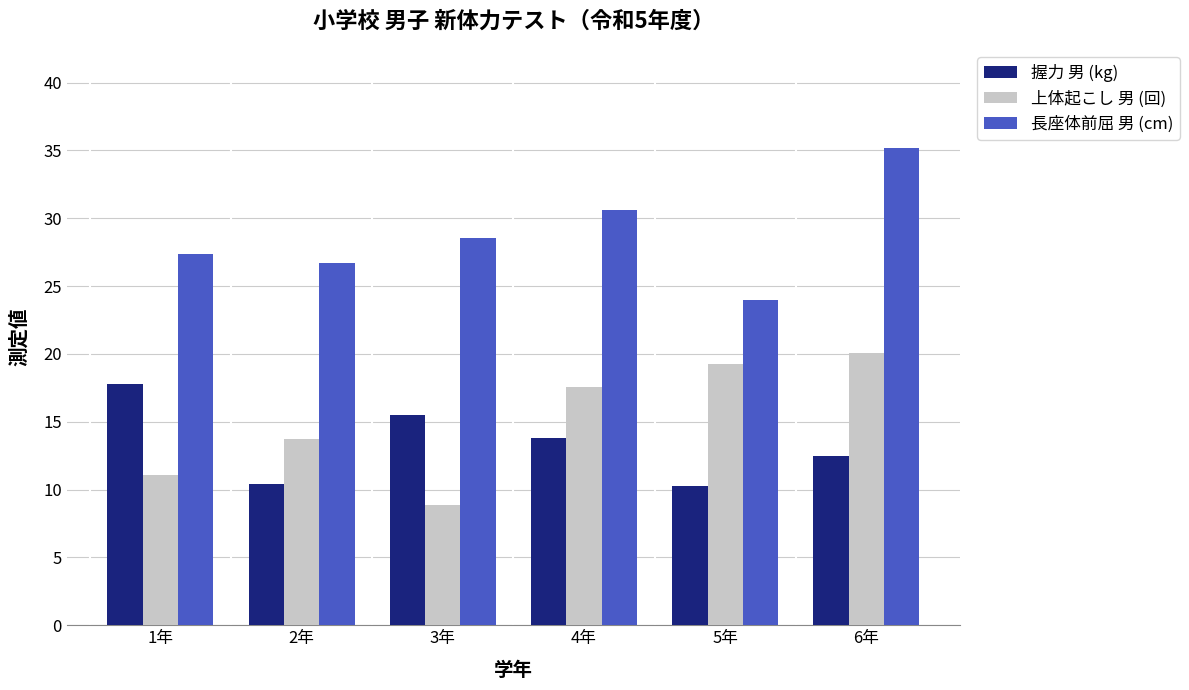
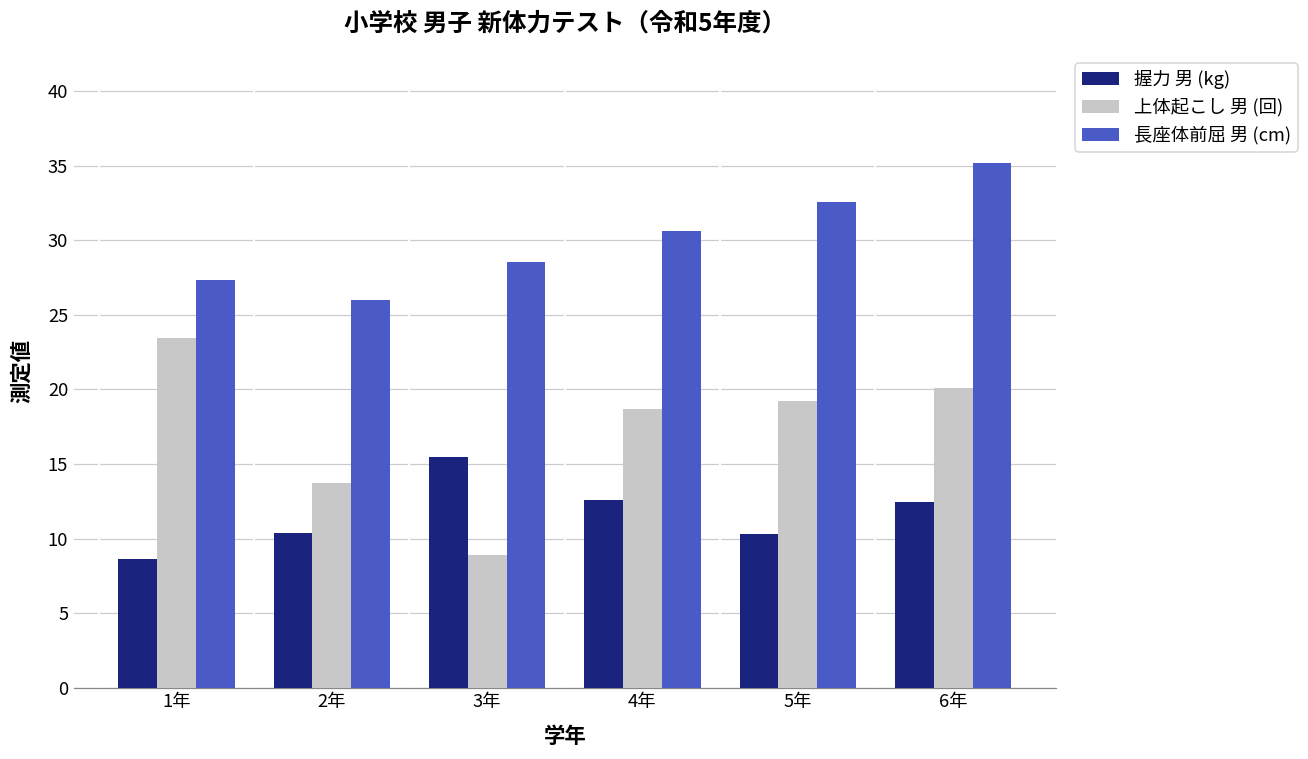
握力 男 (kg), 1年: 17.8 -> 8.6
上体起こし 男 (回), 1年: 11.1 -> 23.4
長座体前屈 男 (cm), 2年: 26.7 -> 26.0
握力 男 (kg), 4年: 13.8 -> 12.6
上体起こし 男 (回), 4年: 17.6 -> 18.7
長座体前屈 男 (cm), 5年: 24.0 -> 32.6
